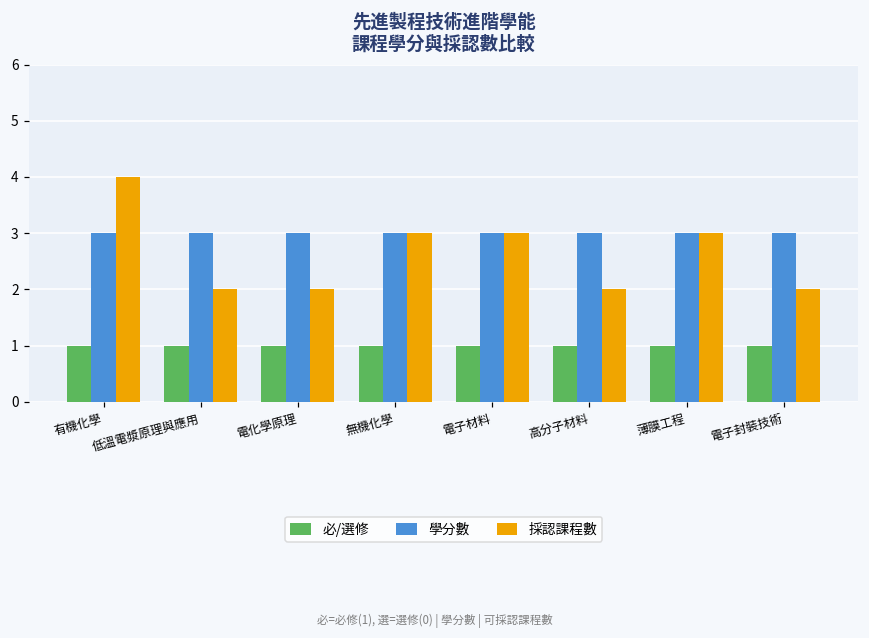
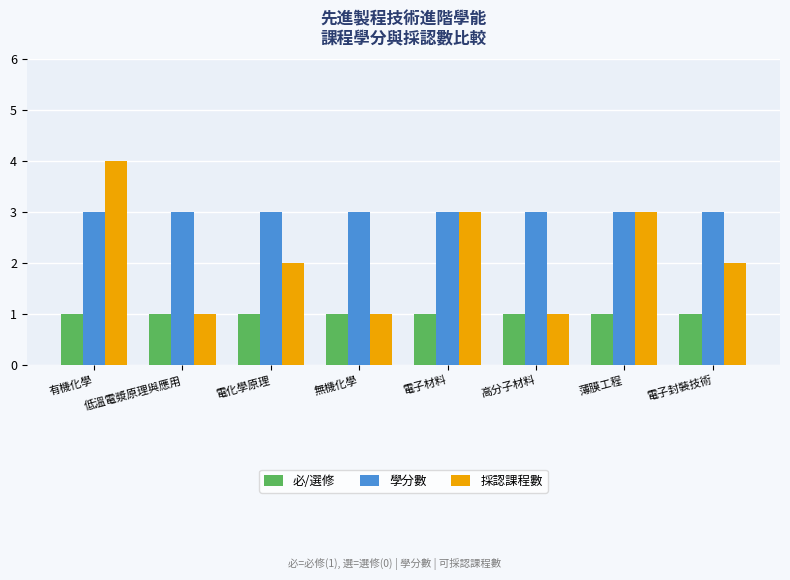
採認課程數, 低溫電漿原理與應用: 2 -> 1
採認課程數, 無機化學: 3 -> 1
採認課程數, 高分子材料: 2 -> 1
